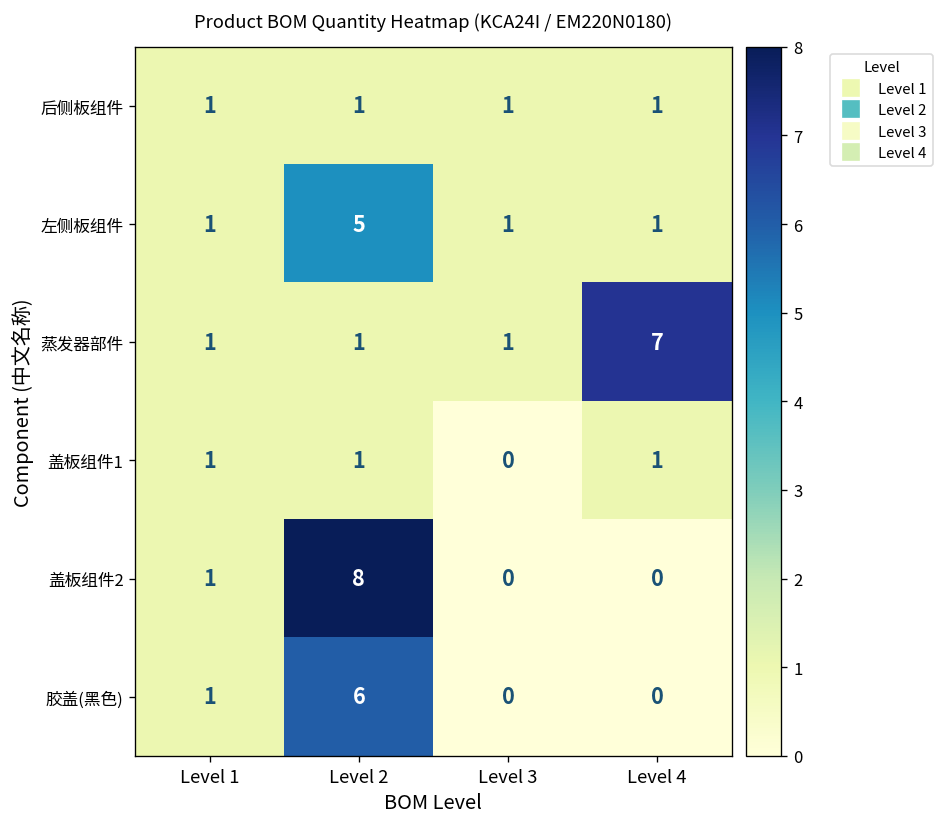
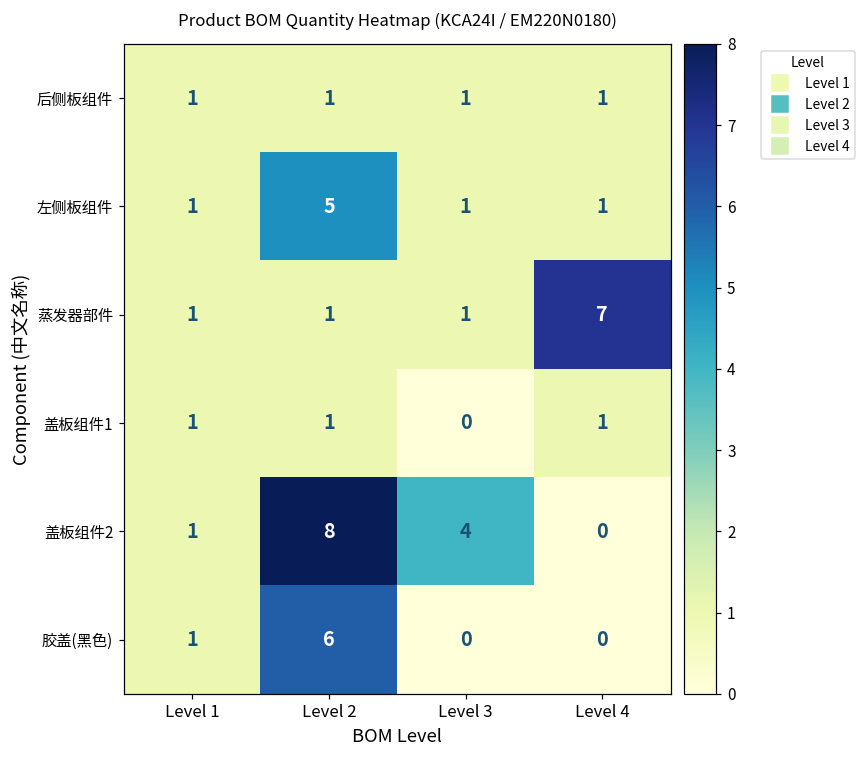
盖板组件2, Level 3: 0 -> 4
